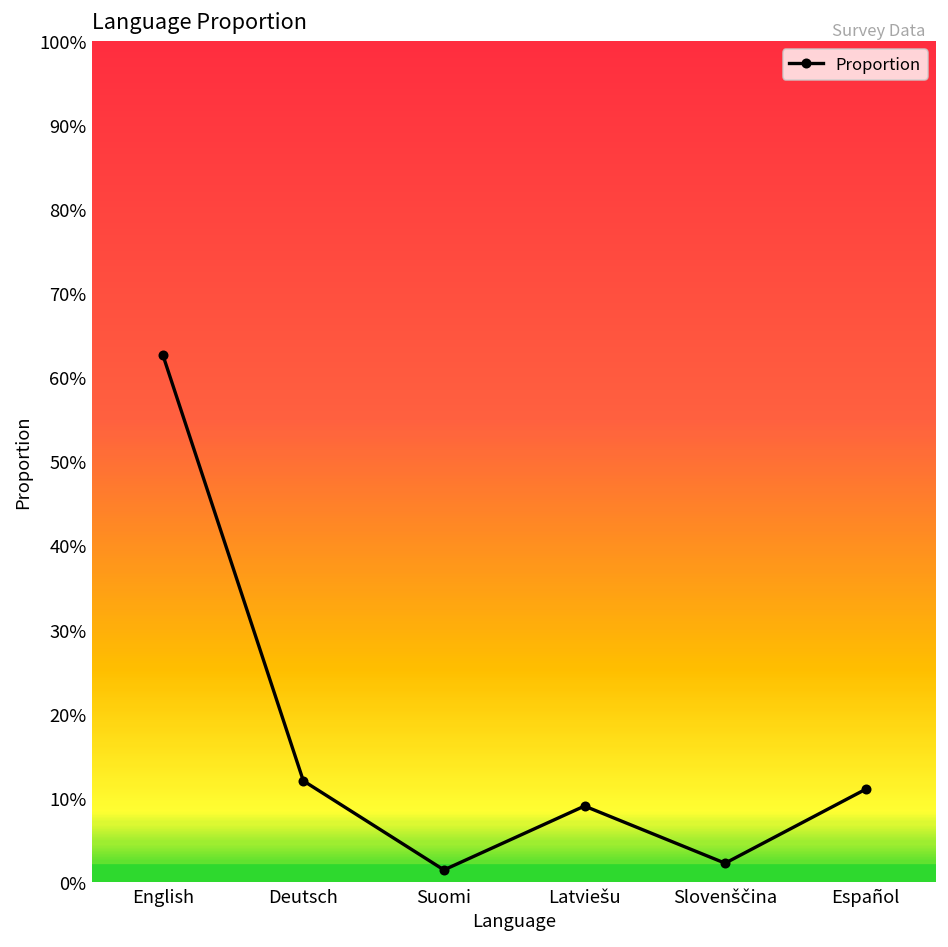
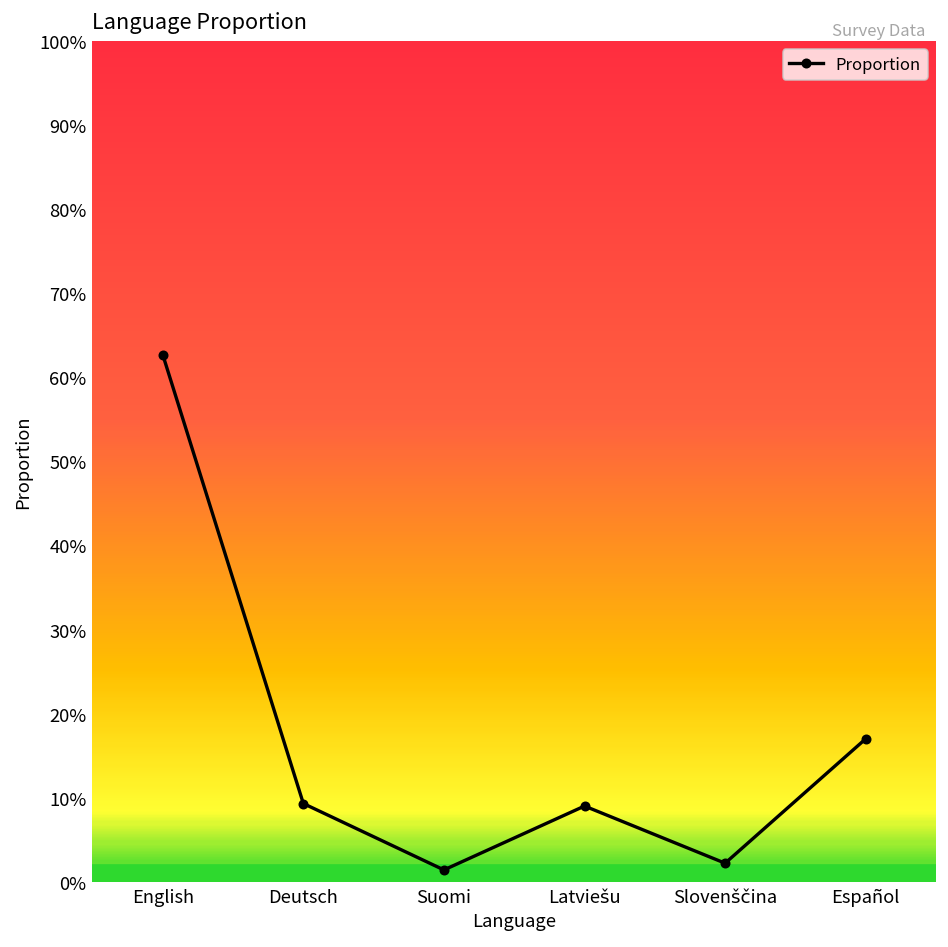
Deutsch: 12% -> 9%
Español: 11% -> 17%
